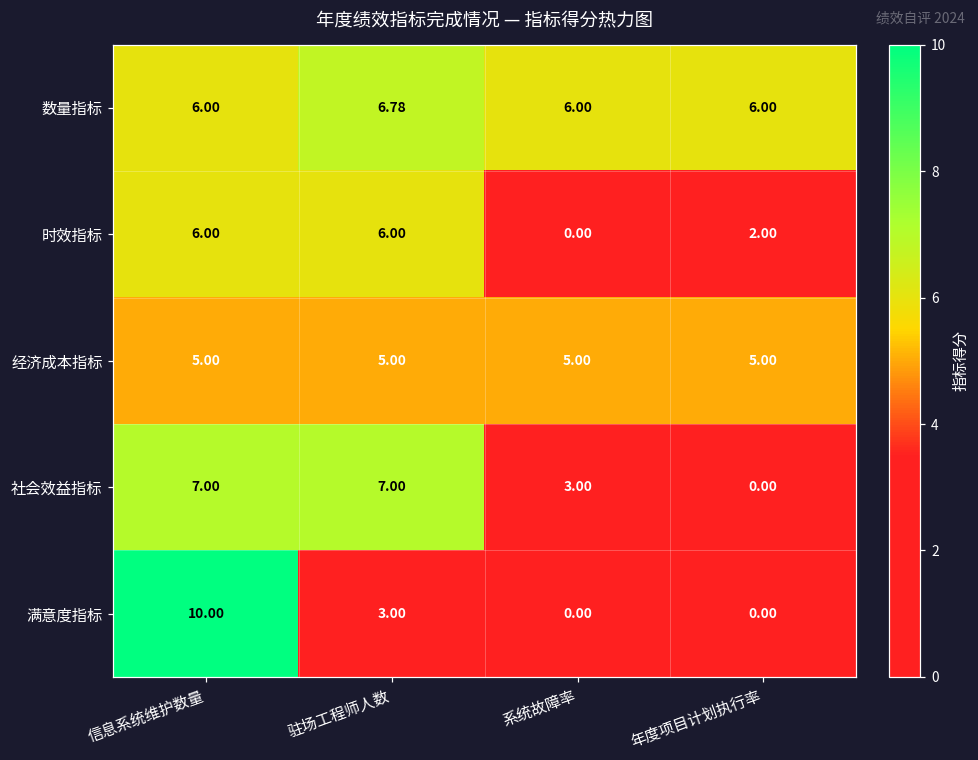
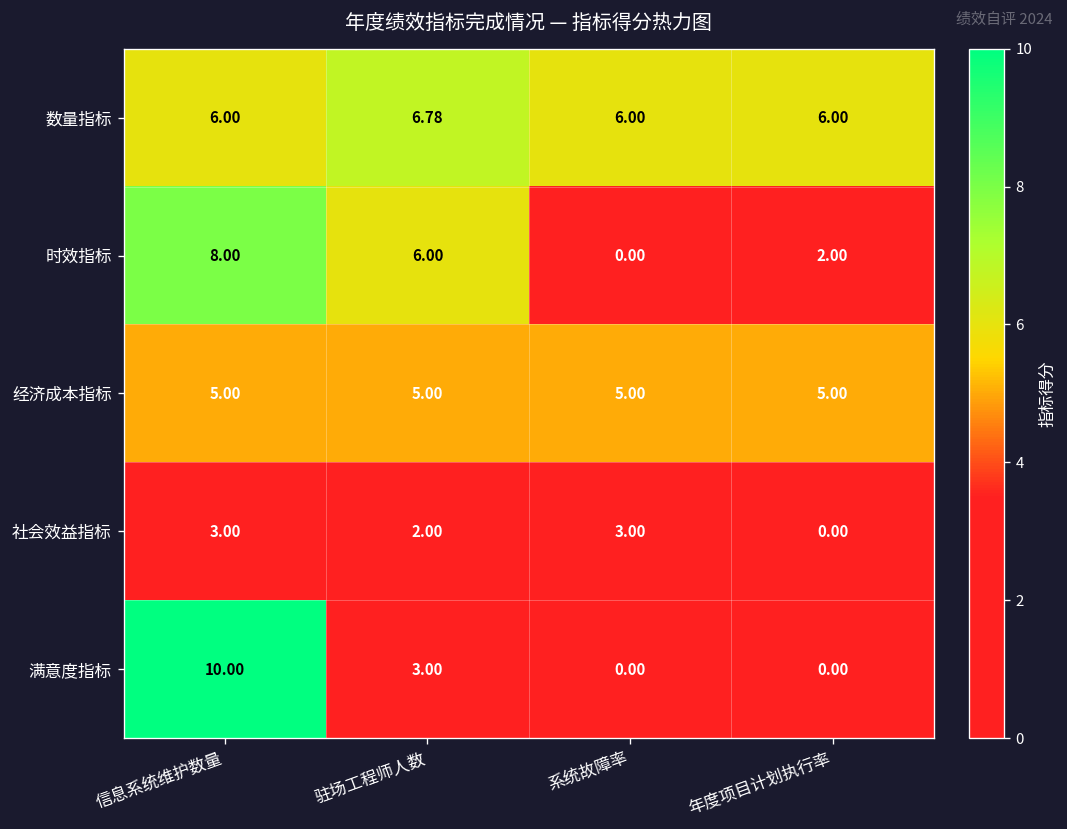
时效指标, 信息系统维护数量: 6.00 -> 8.00
社会效益指标, 信息系统维护数量: 7.00 -> 3.00
社会效益指标, 驻场工程师人数: 7.00 -> 2.00
